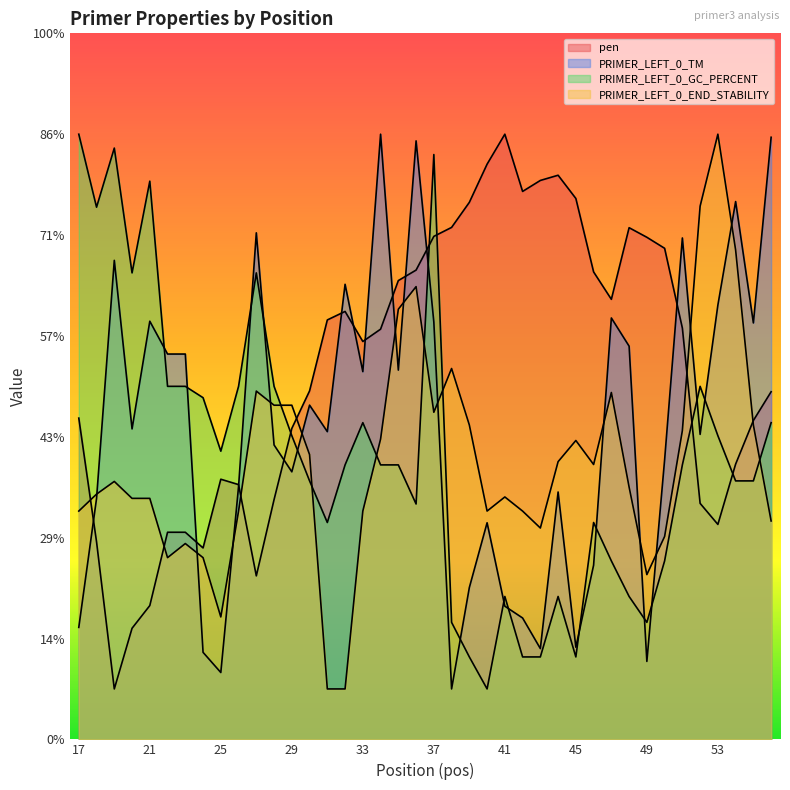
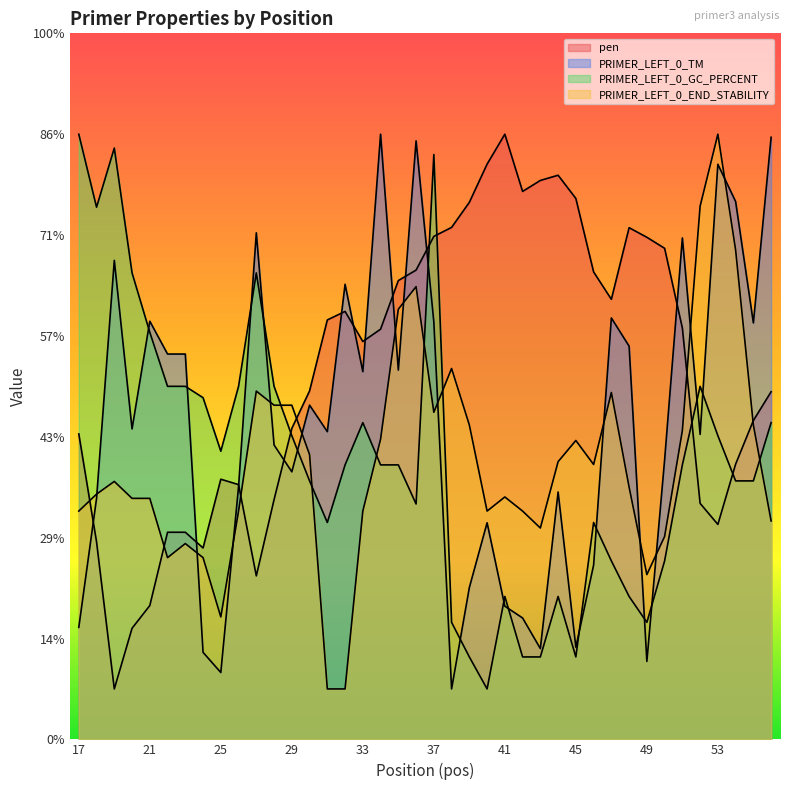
pen, 17: 46% -> 43%
PRIMER_LEFT_0_GC_PERCENT, 21: 79% -> 58%
PRIMER_LEFT_0_TM, 53: 62% -> 81%
